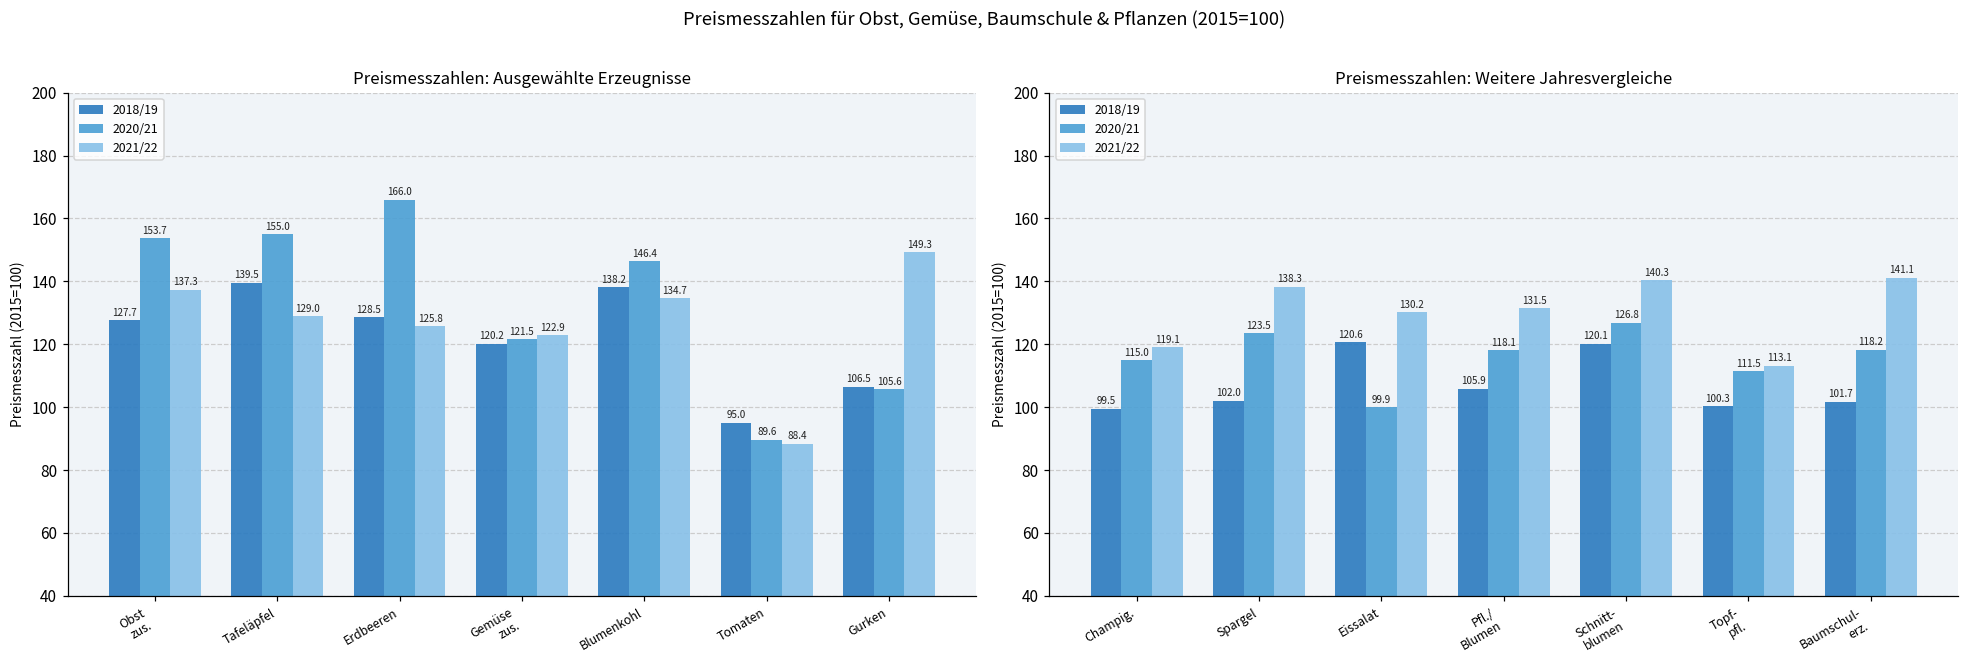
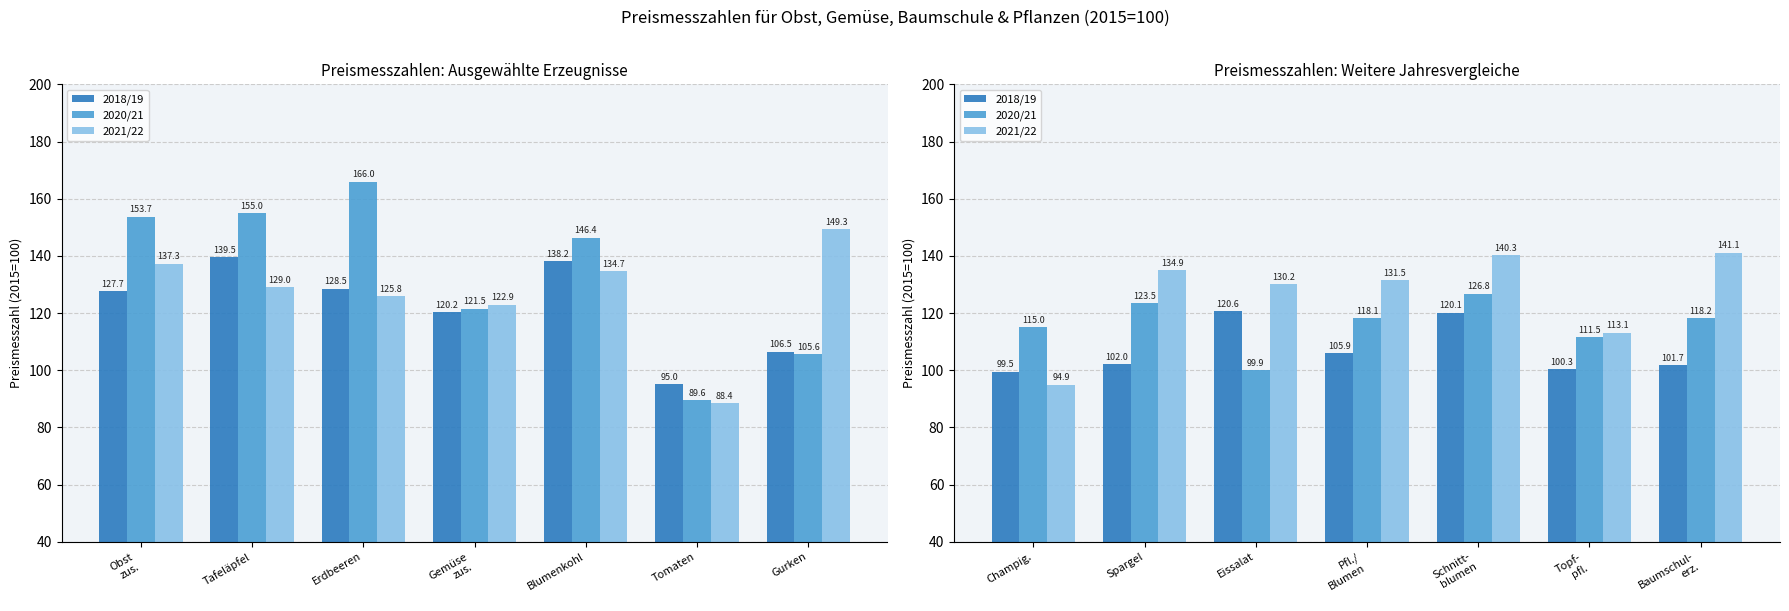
Preismesszahlen: Weitere Jahresvergleiche, 2021/22, Champig.: 119.1 -> 94.9
Preismesszahlen: Weitere Jahresvergleiche, 2021/22, Spargel: 138.3 -> 134.9
